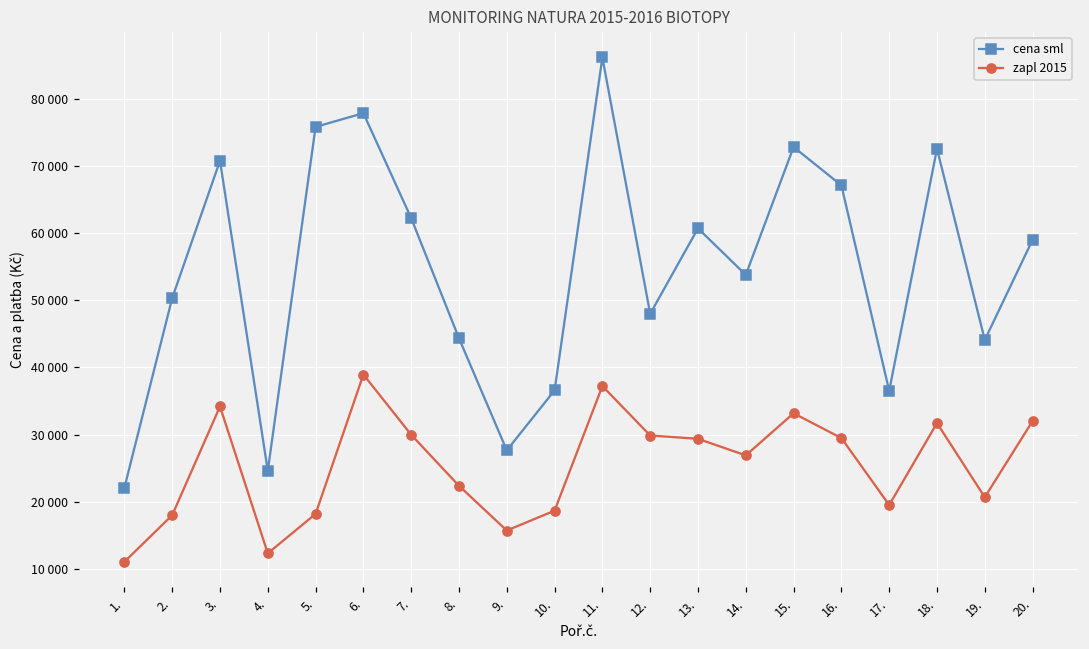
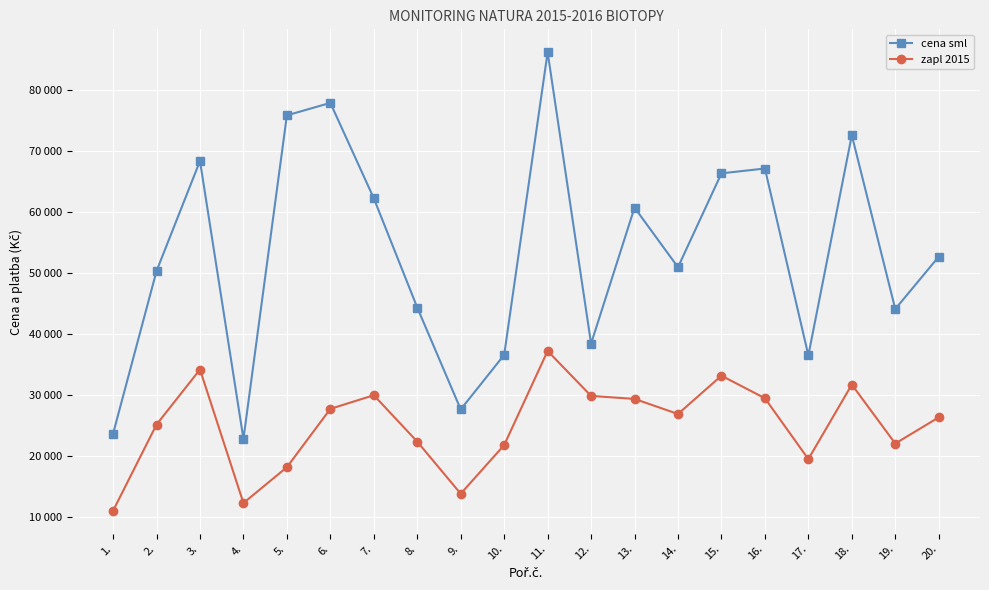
cena sml, 1.: 22000 -> 24000
zapl 2015, 2.: 18000 -> 25000
cena sml, 3.: 71000 -> 68000
cena sml, 4.: 25000 -> 23000
zapl 2015, 6.: 39000 -> 28000
zapl 2015, 9.: 16000 -> 14000
zapl 2015, 10.: 19000 -> 22000
cena sml, 12.: 48000 -> 38000
cena sml, 14.: 54000 -> 51000
cena sml, 15.: 73000 -> 66000
zapl 2015, 19.: 21000 -> 22000
cena sml, 20.: 59000 -> 53000
zapl 2015, 20.: 32000 -> 26000
